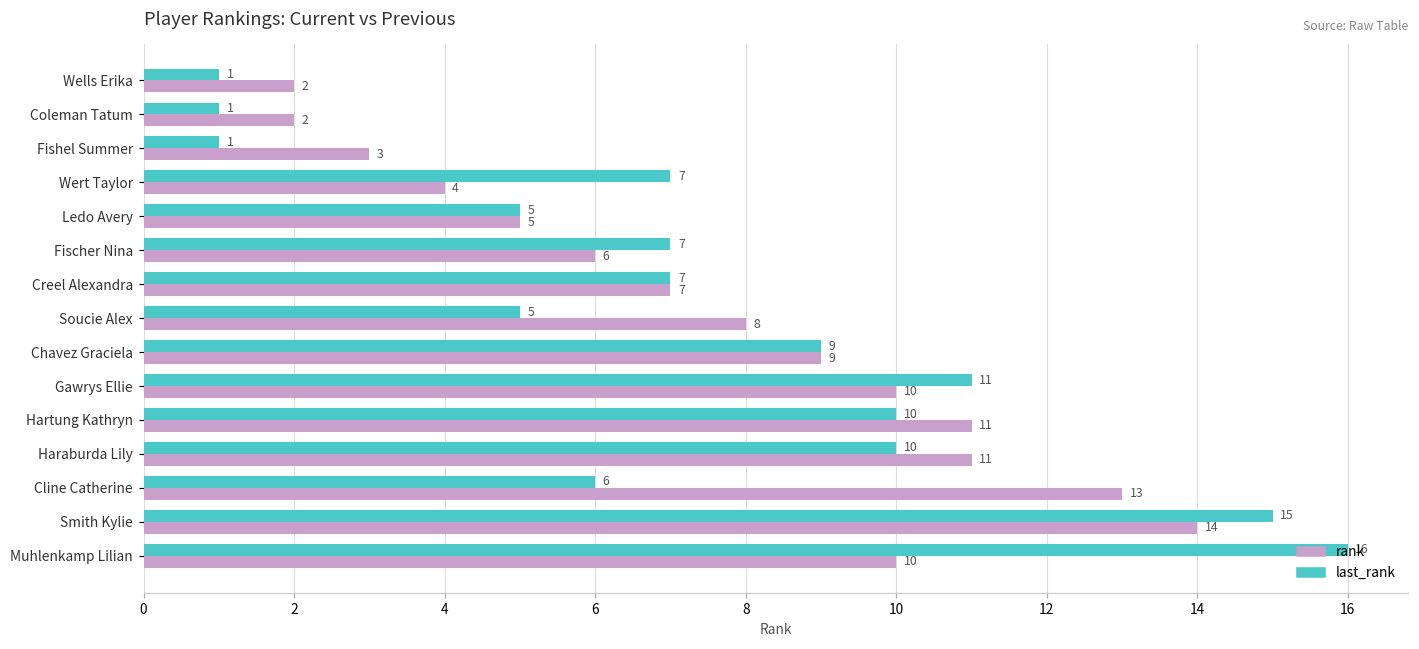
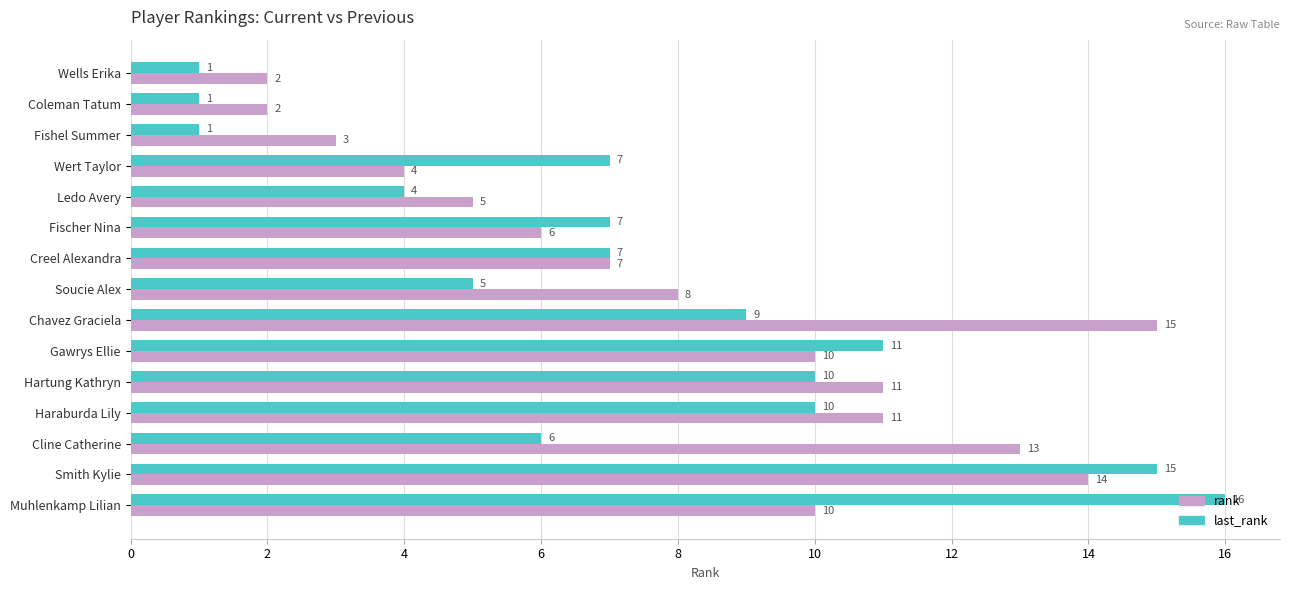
last_rank, Ledo Avery: 5 -> 4
rank, Chavez Graciela: 9 -> 15
